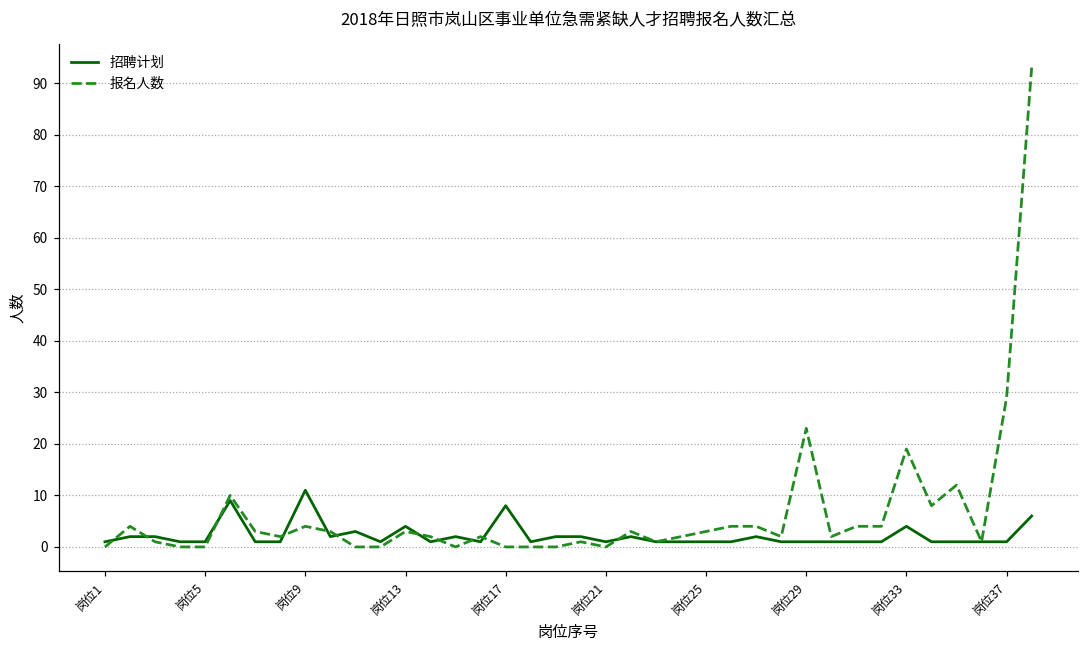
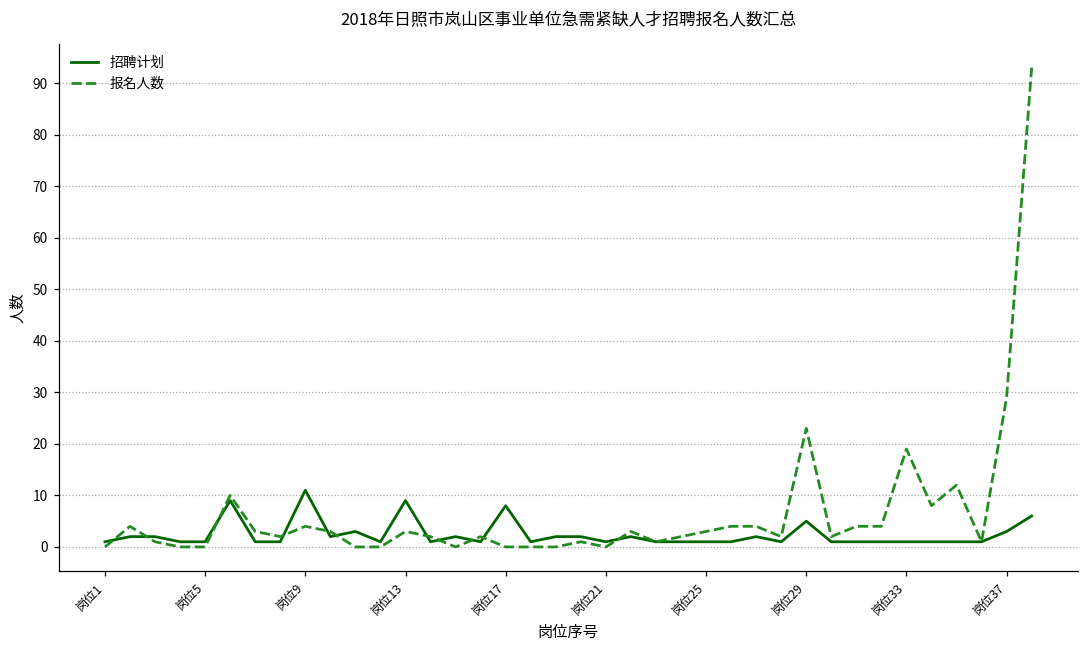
招聘计划, 岗位13: 4 -> 9
招聘计划, 岗位29: 1 -> 5
招聘计划, 岗位33: 4 -> 1
招聘计划, 岗位37: 1 -> 3
